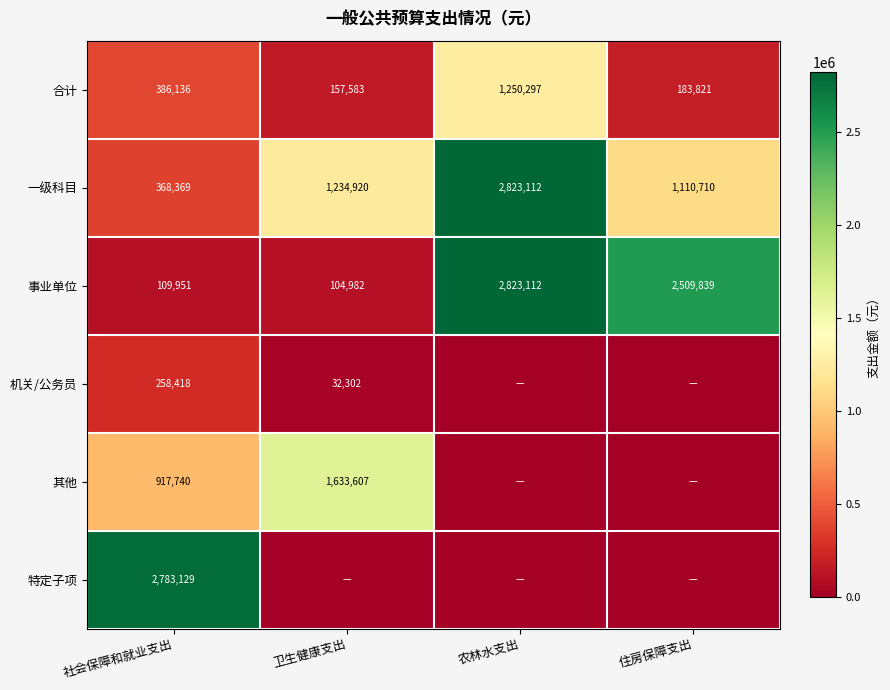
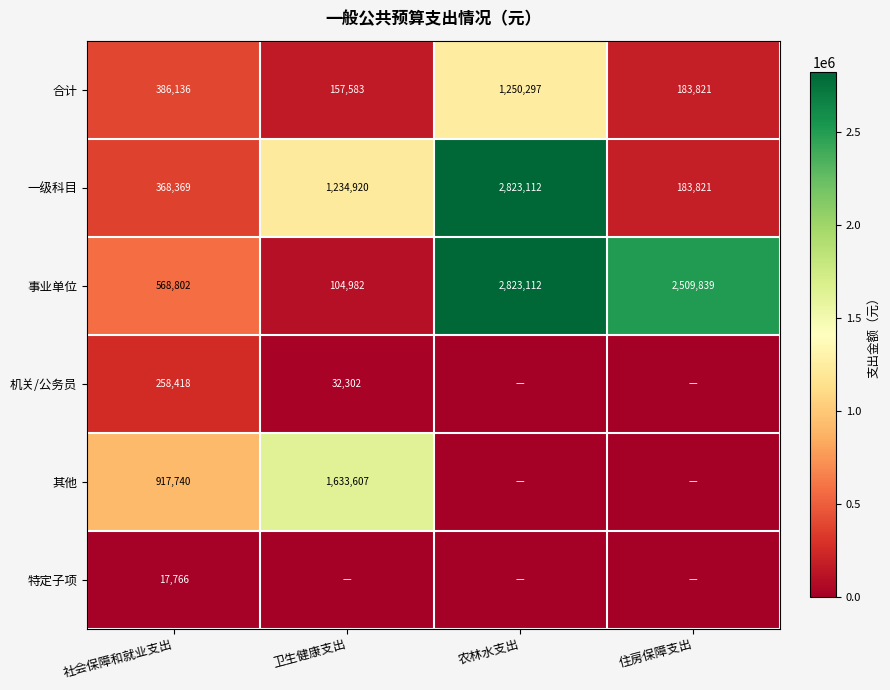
一级科目, 住房保障支出: 1,110,710 -> 183,821
事业单位, 社会保障和就业支出: 109,951 -> 568,802
特定子项, 社会保障和就业支出: 2,783,129 -> 17,766
